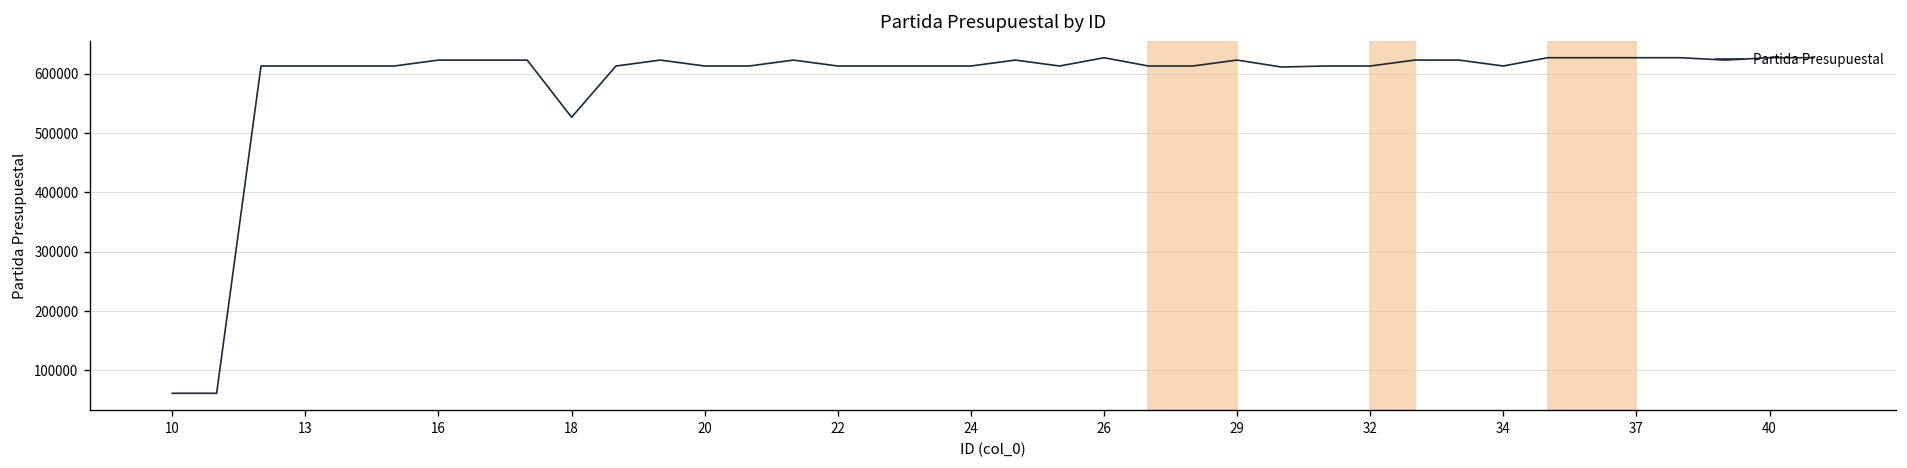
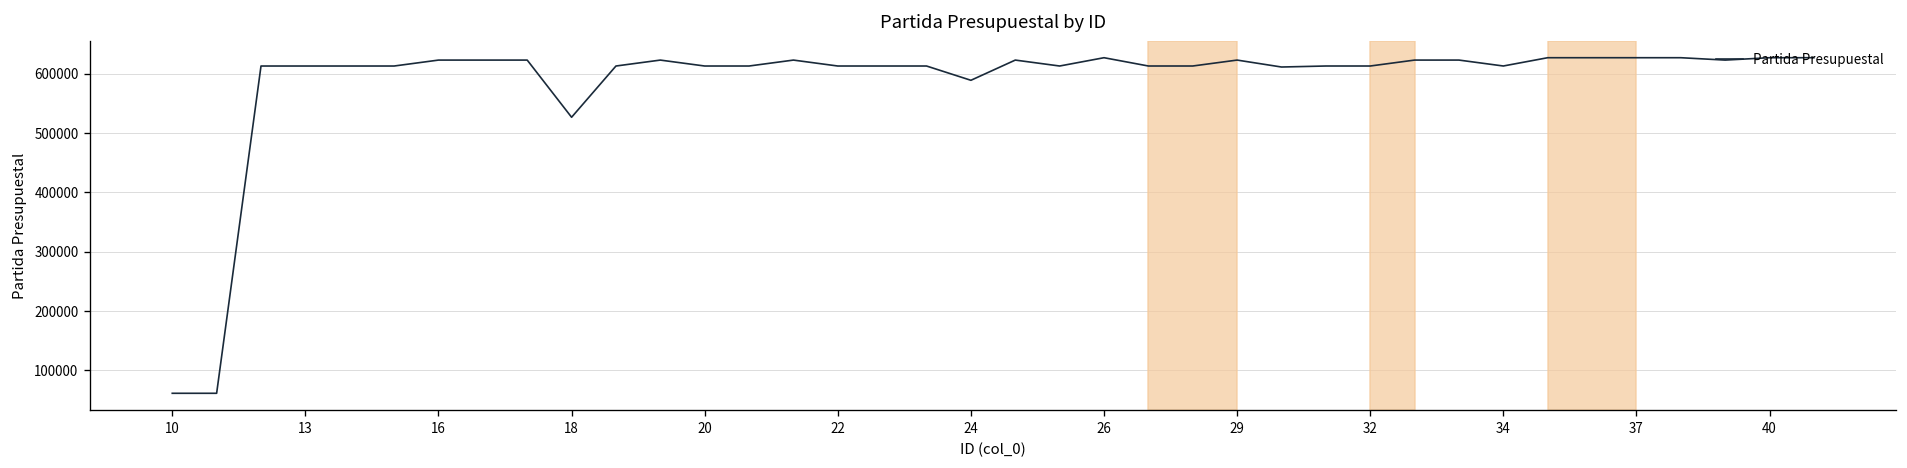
24: 610000 -> 590000
